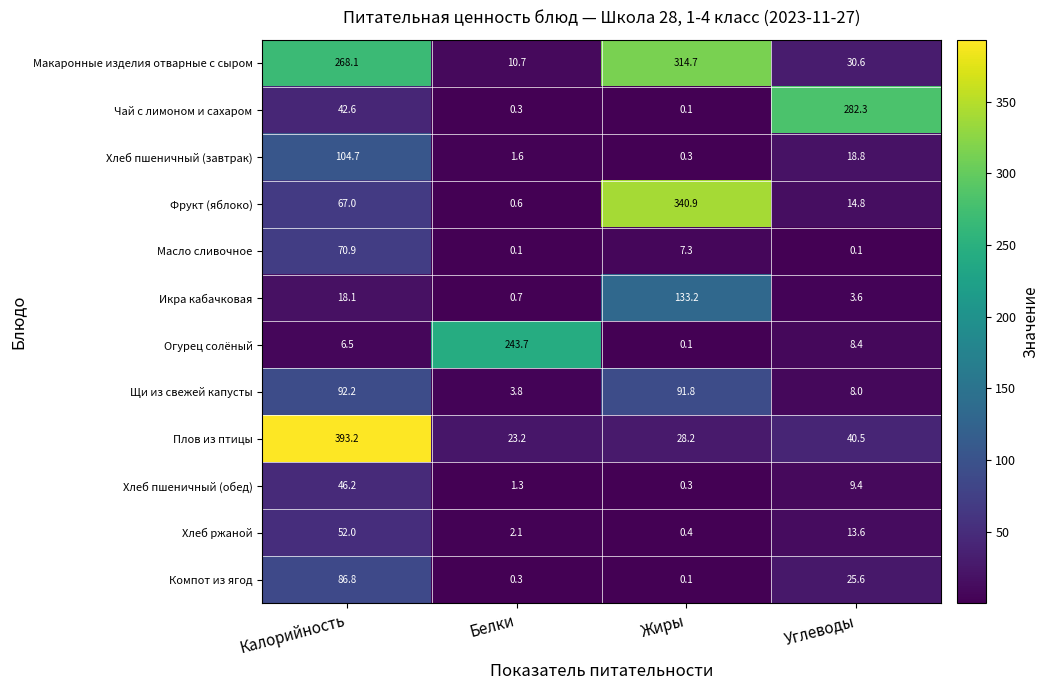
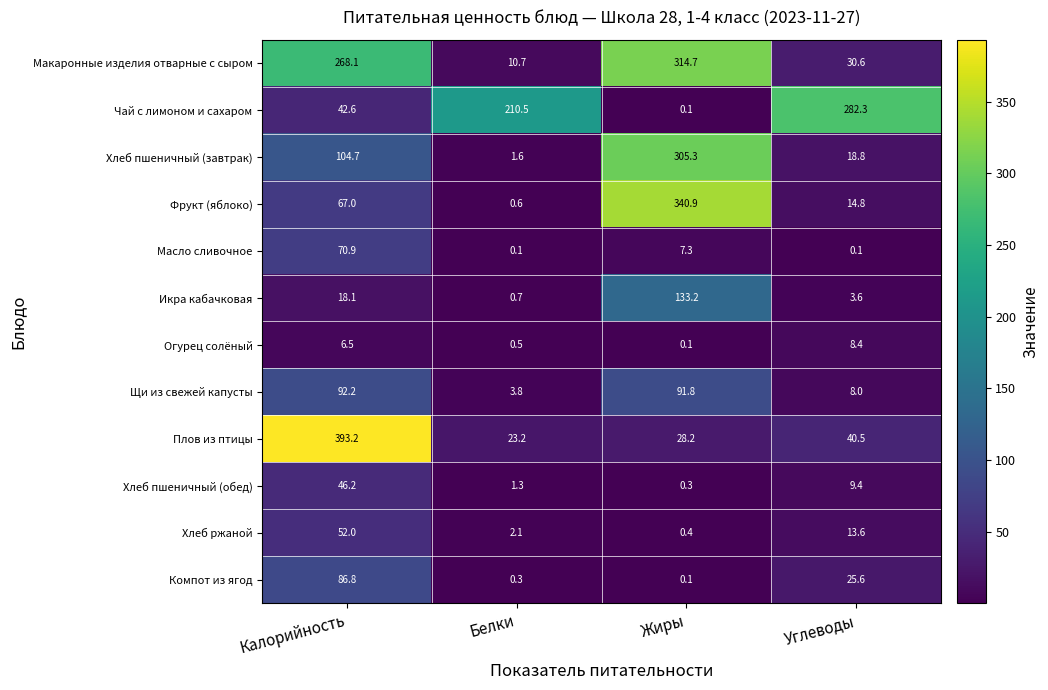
Чай с лимоном и cахаром, Белки: 0.3 -> 210.5
Хлеб пшеничный (завтрак), Жиры: 0.3 -> 305.3
Огурец солёный, Белки: 243.7 -> 0.5
